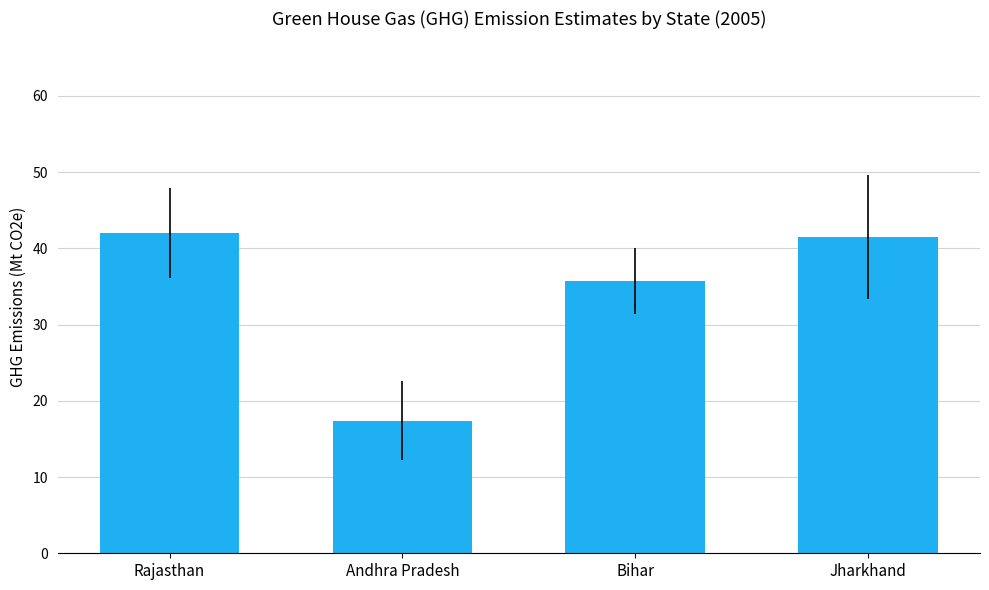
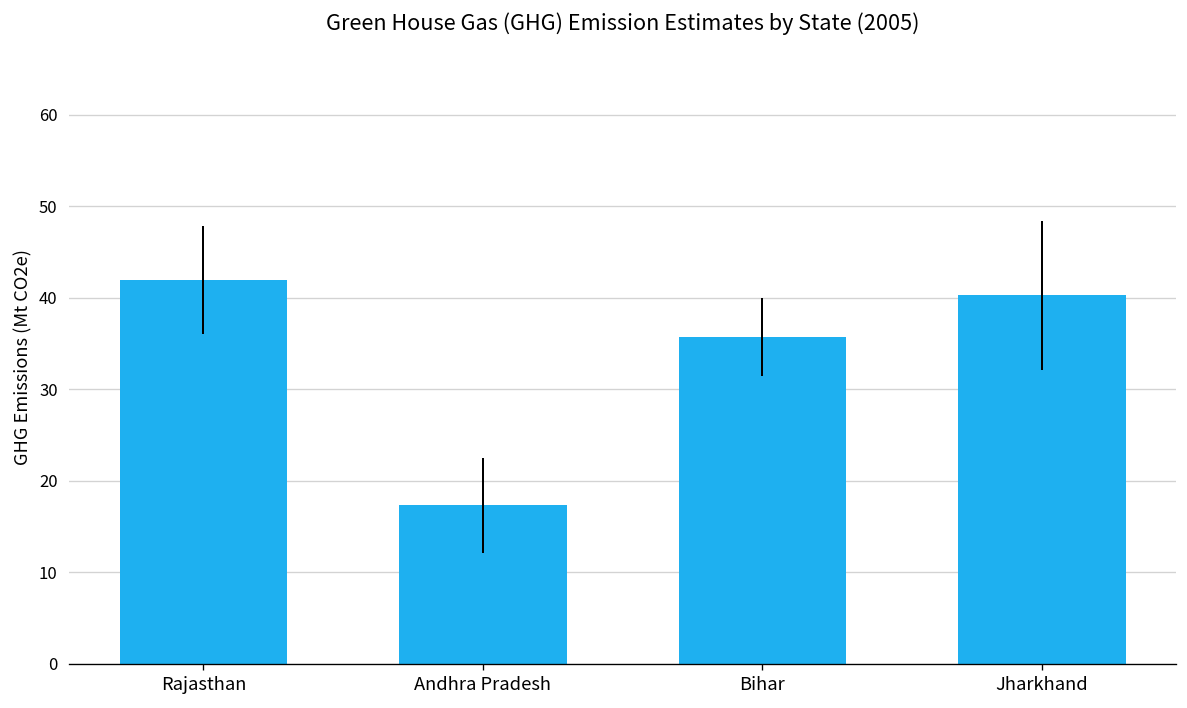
Jharkhand: 41 -> 40
